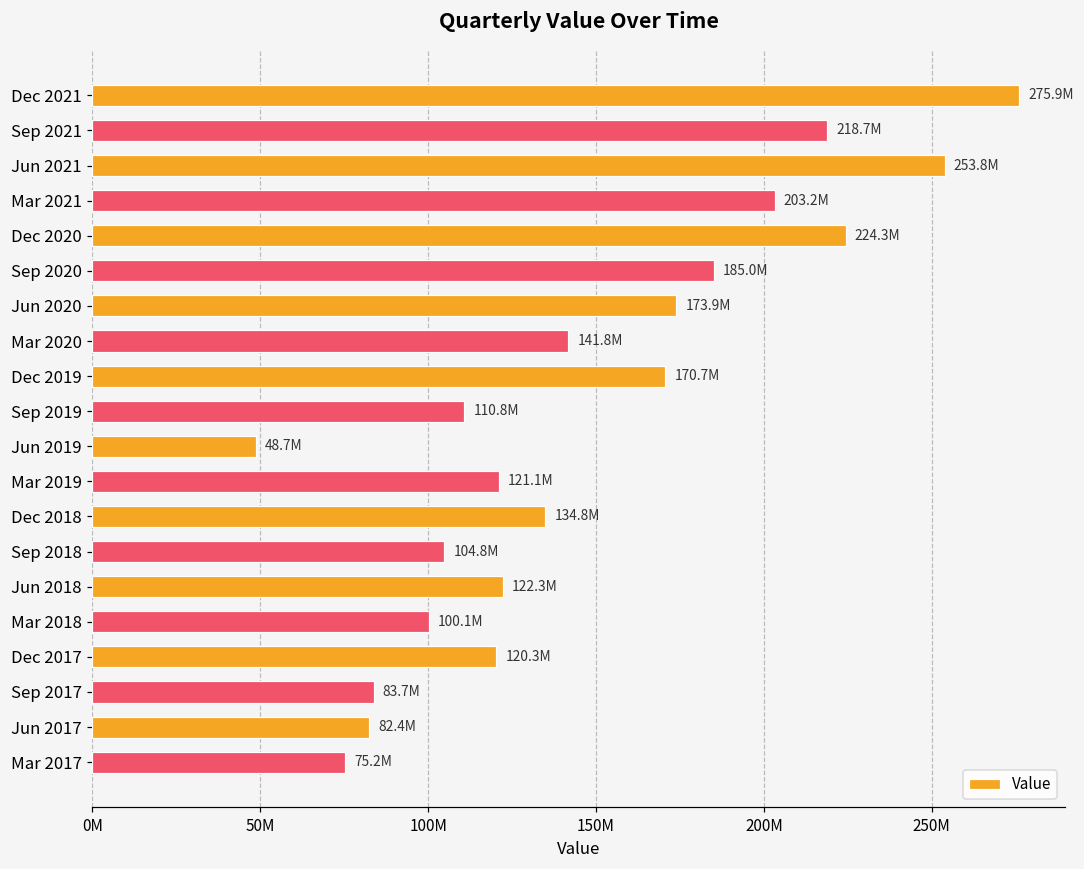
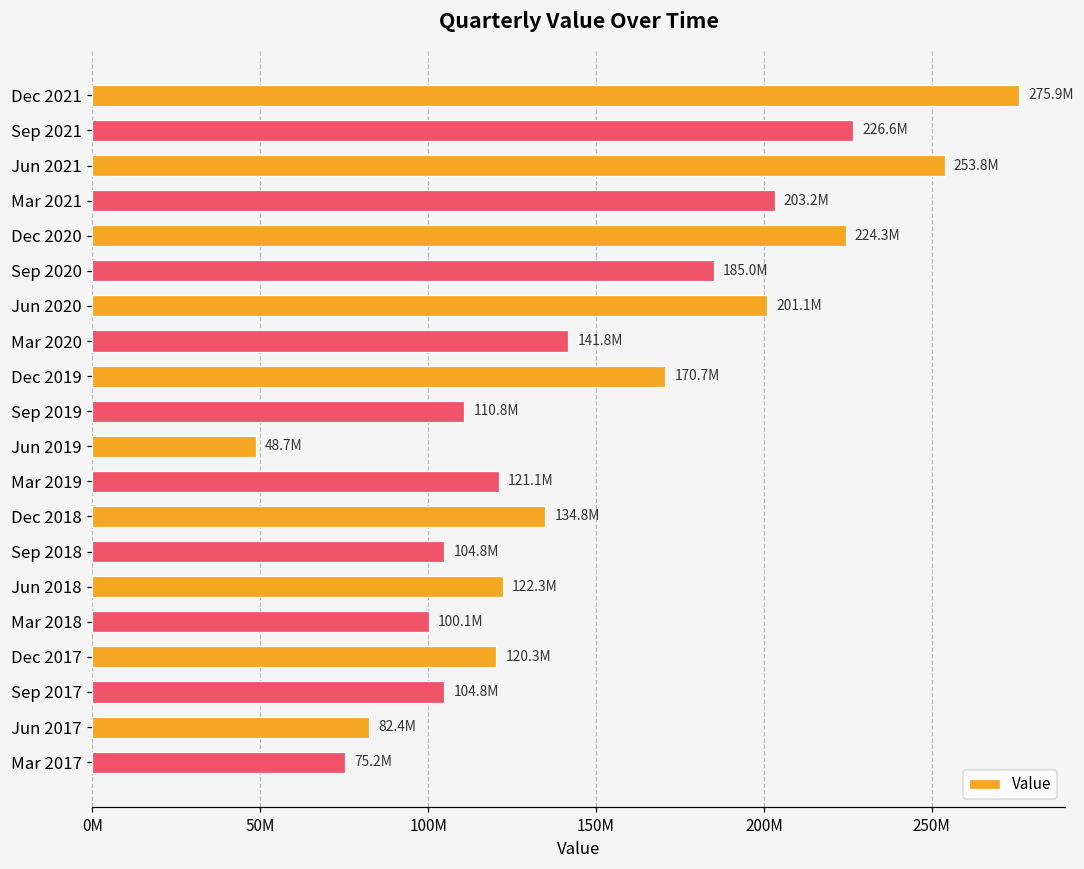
Sep 2021: 218.7M -> 226.6M
Jun 2020: 173.9M -> 201.1M
Sep 2017: 83.7M -> 104.8M
